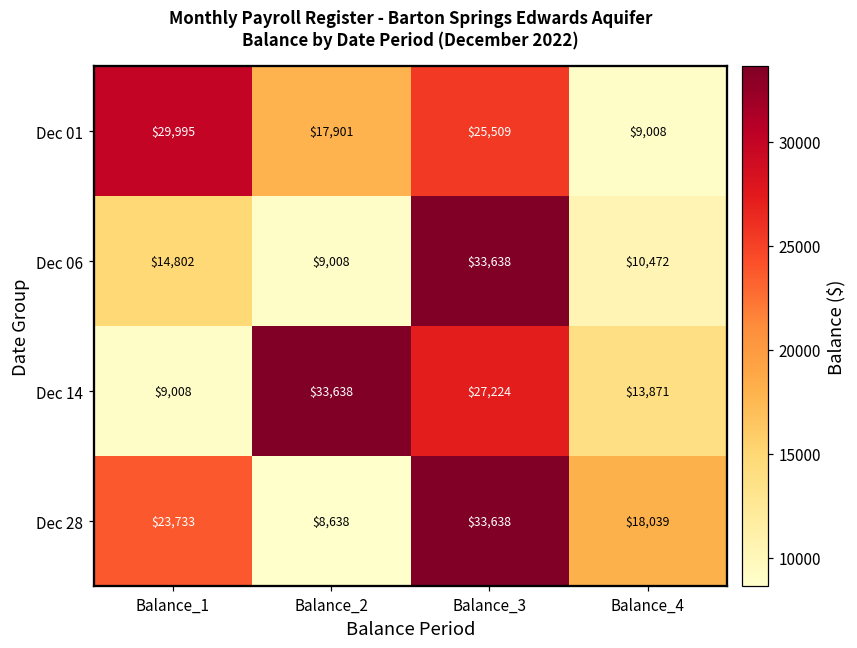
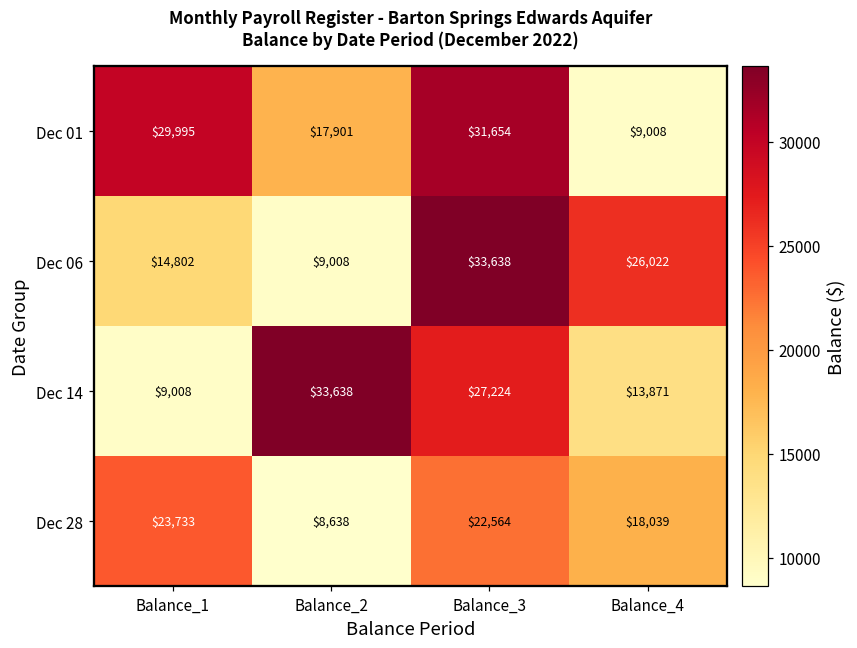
Dec 01, Balance_3: $25,509 -> $31,654
Dec 06, Balance_4: $10,472 -> $26,022
Dec 28, Balance_3: $33,638 -> $22,564
